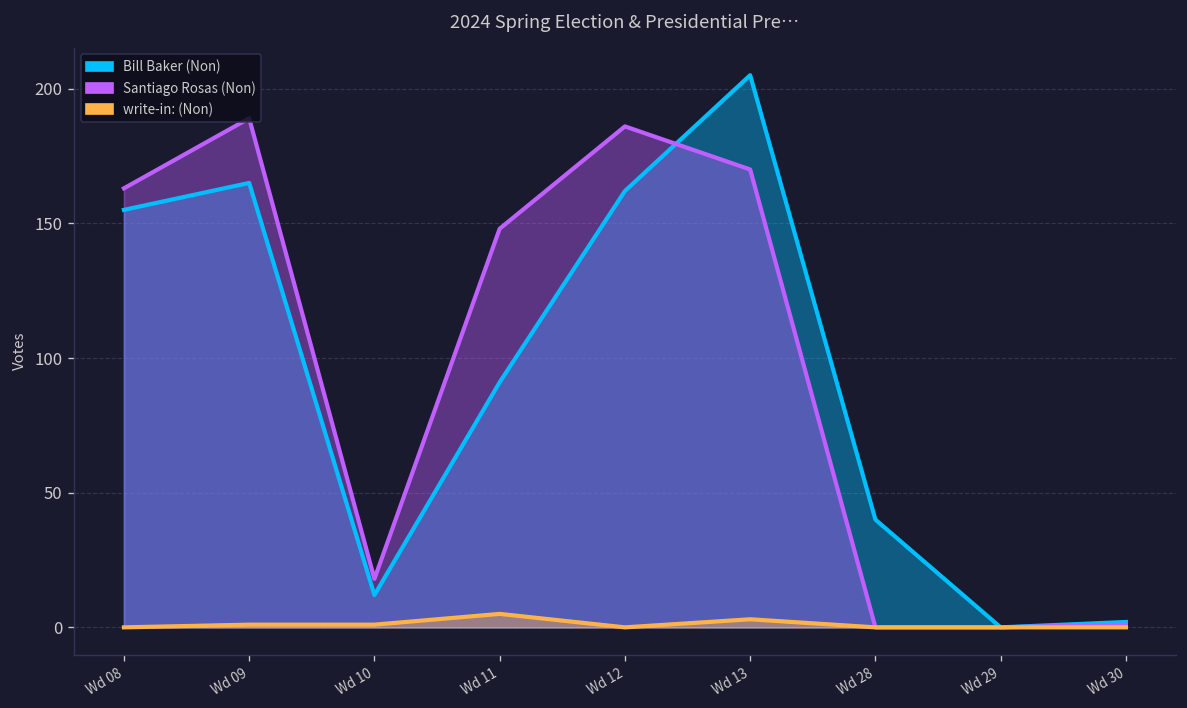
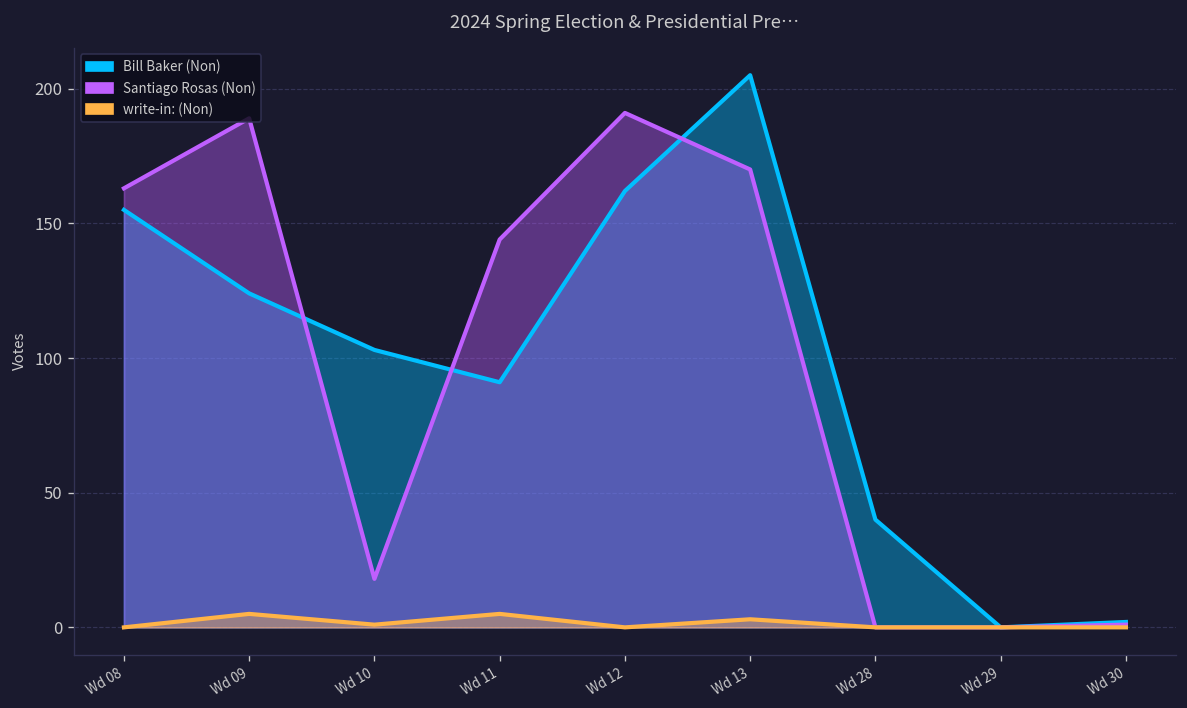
Bill Baker (Non), Wd 09: 165 -> 124
write-in: (Non), Wd 09: 1 -> 5
Bill Baker (Non), Wd 10: 12 -> 103
Santiago Rosas (Non), Wd 11: 148 -> 144
Santiago Rosas (Non), Wd 12: 186 -> 191
